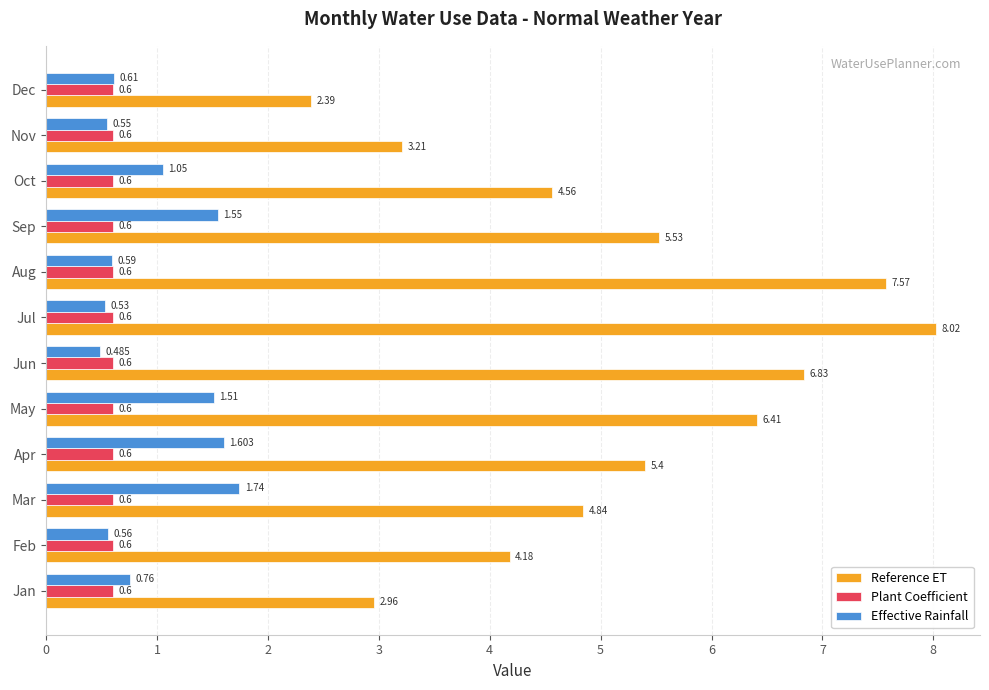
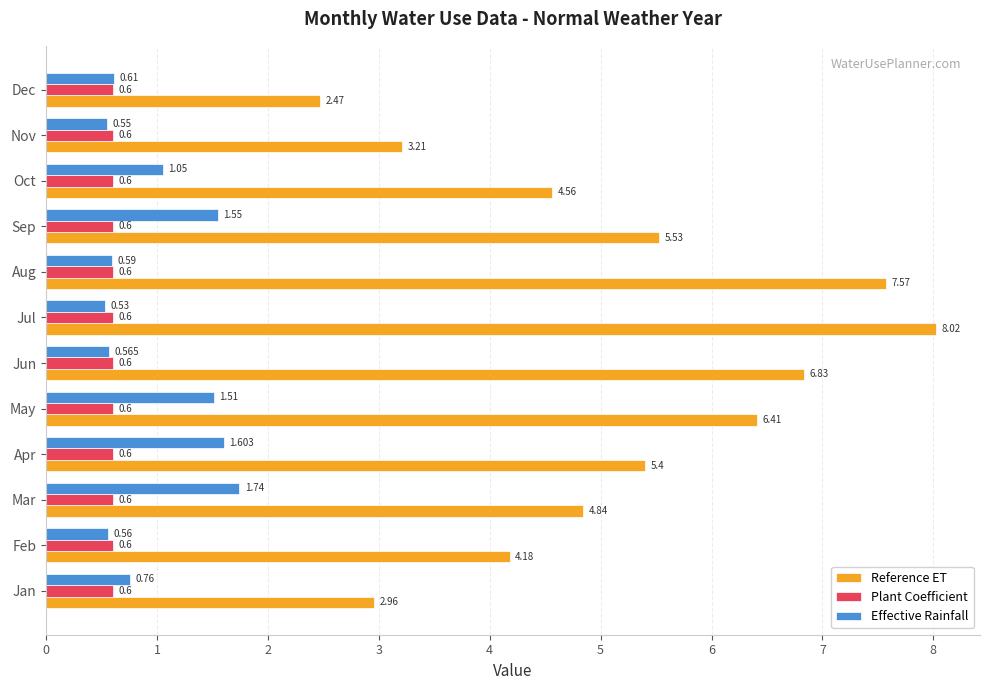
Reference ET, Dec: 2.39 -> 2.47
Effective Rainfall, Jun: 0.485 -> 0.565
